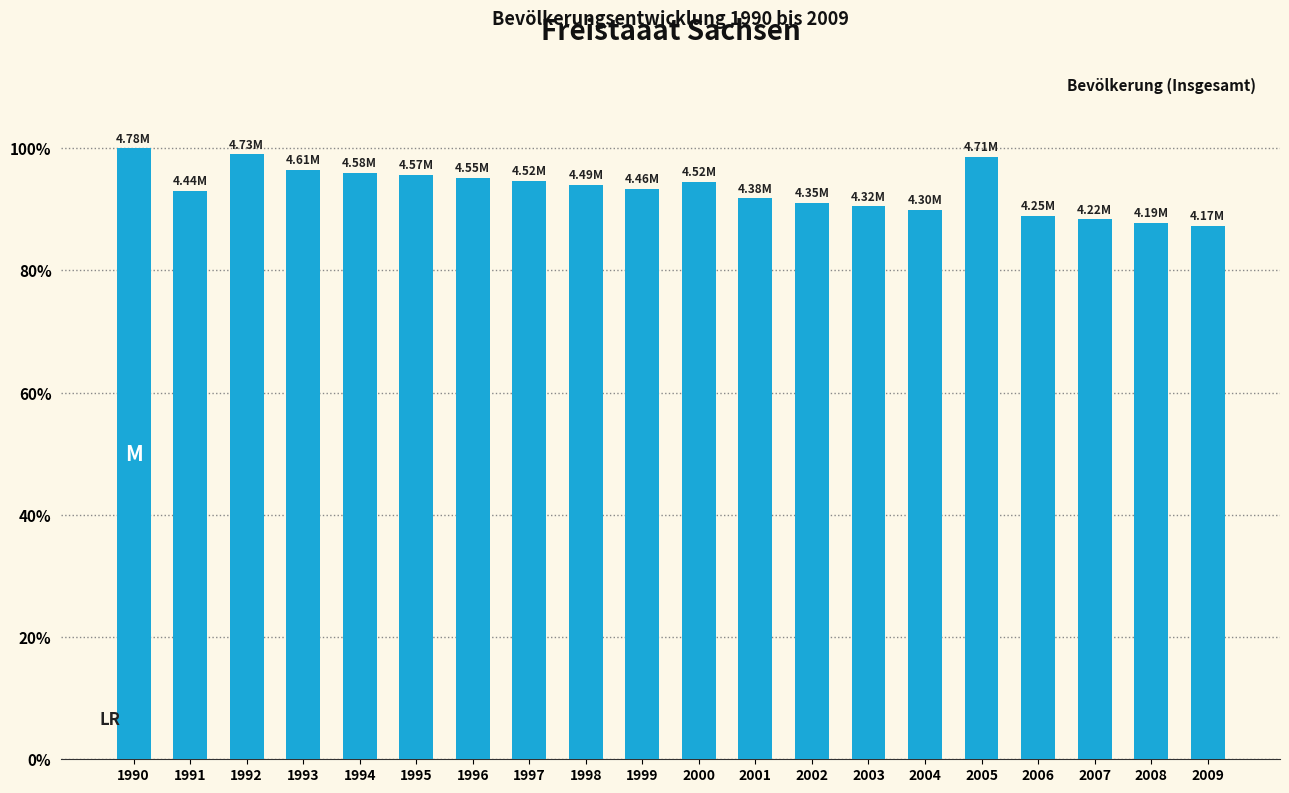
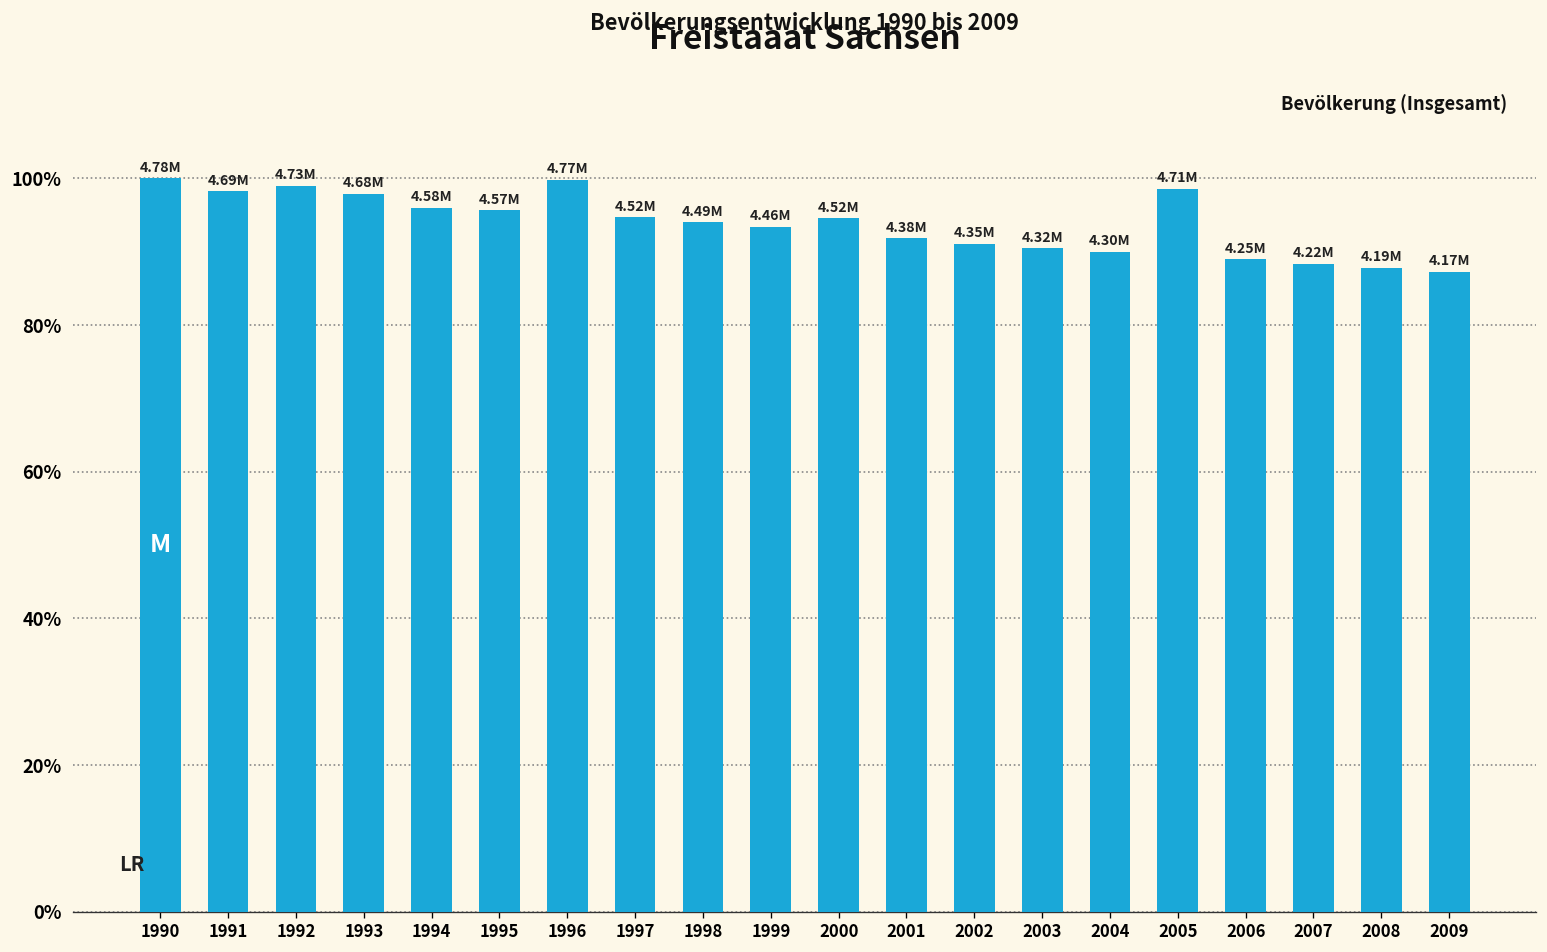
1991: 4.44M -> 4.69M
1993: 4.61M -> 4.68M
1996: 4.55M -> 4.77M
